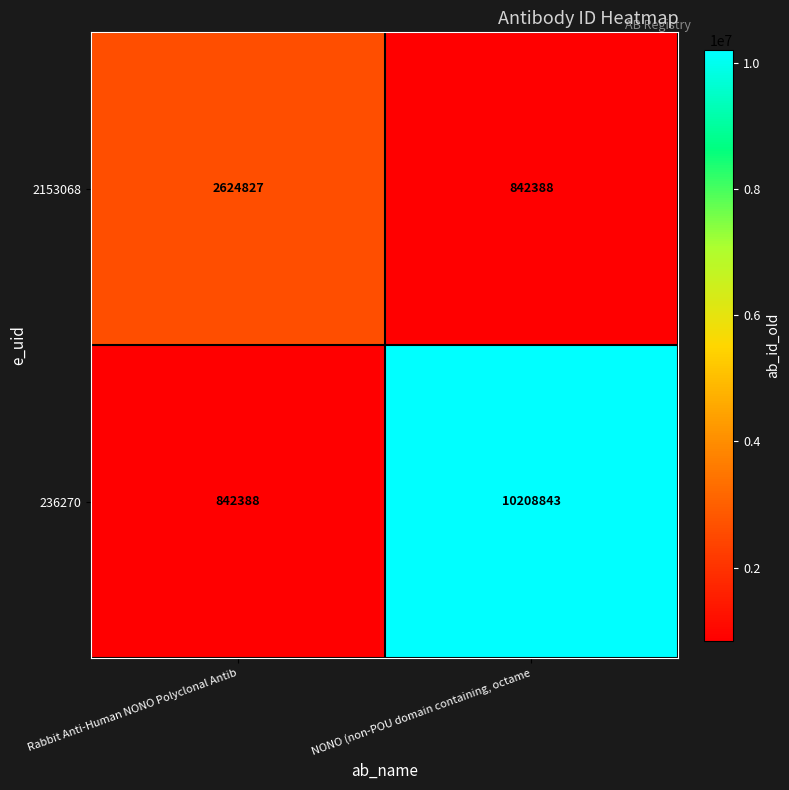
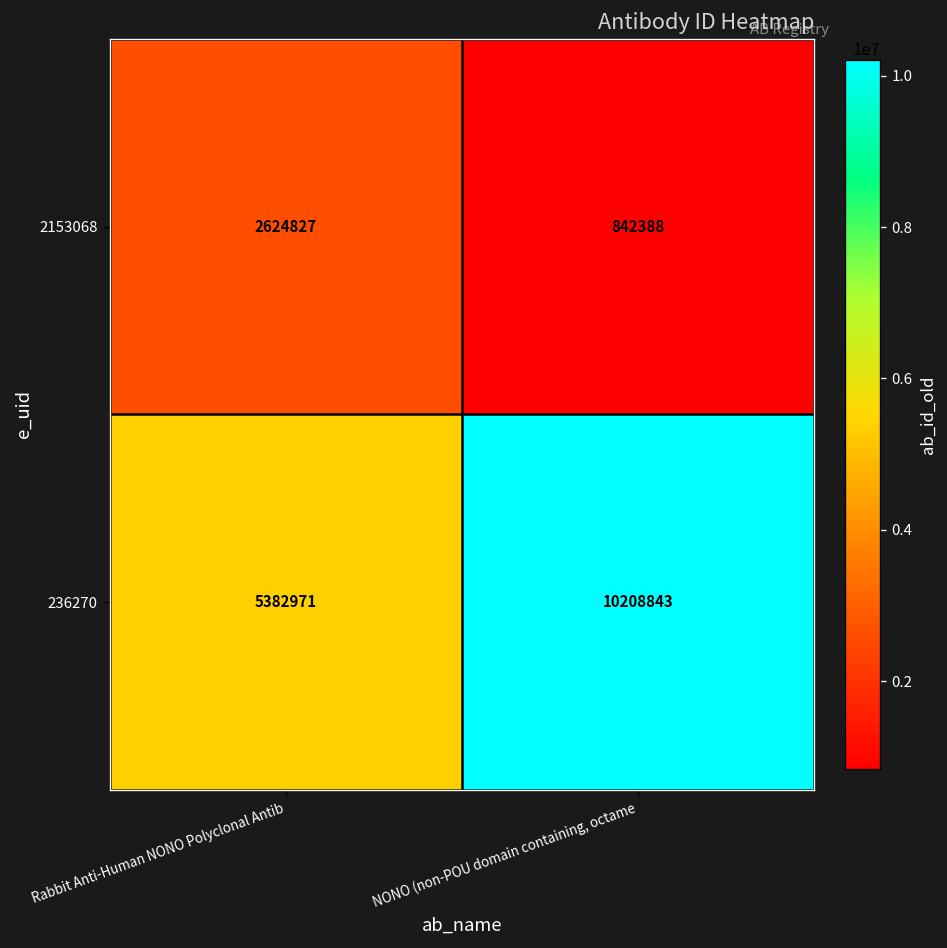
236270, Rabbit Anti-Human NONO Polyclonal Antib: 842388 -> 5382971
